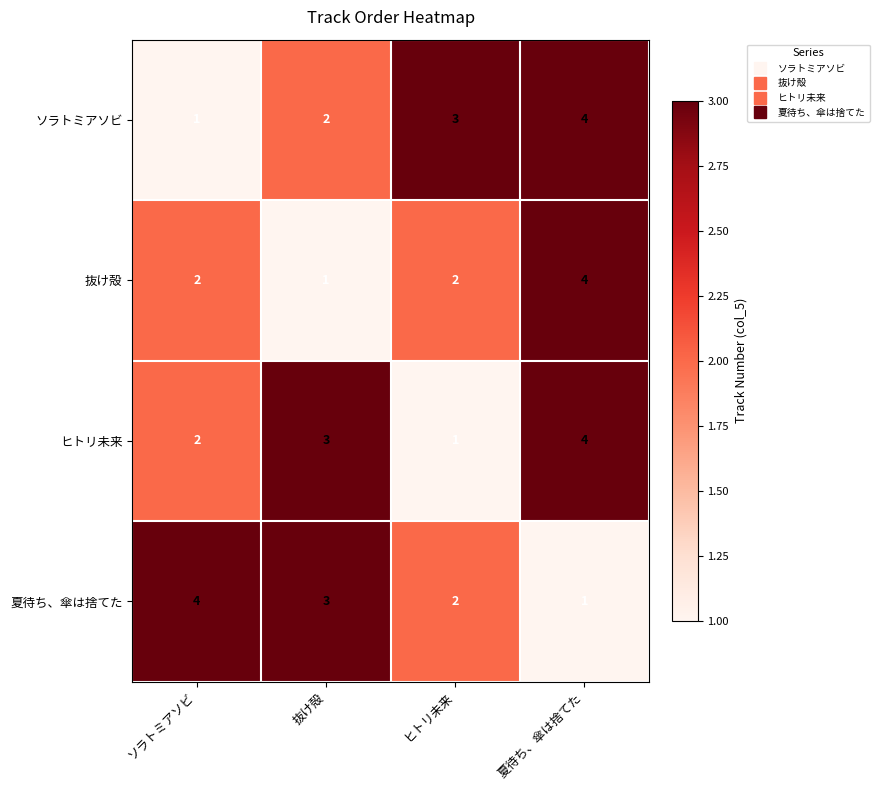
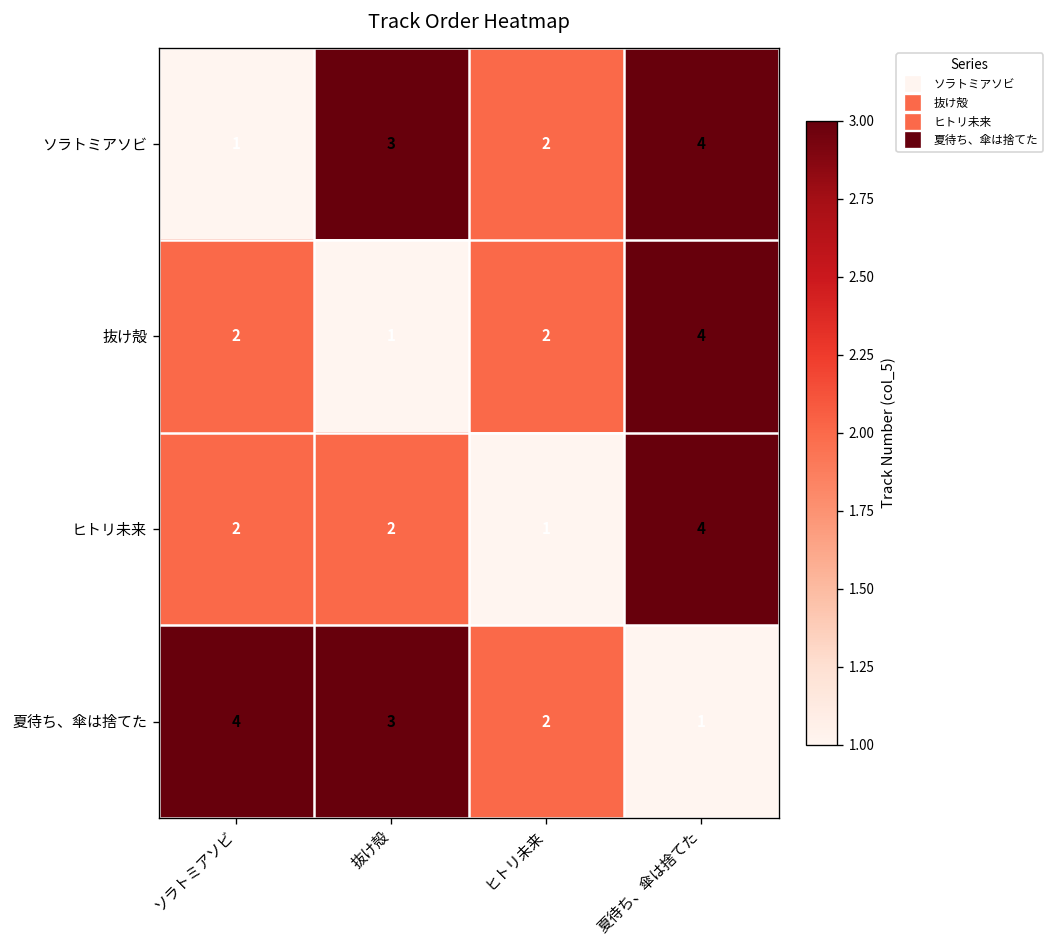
ソラトミアソビ, 抜け殻: 2 -> 3
ソラトミアソビ, ヒトリ未来: 3 -> 2
ヒトリ未来, 抜け殻: 3 -> 2
